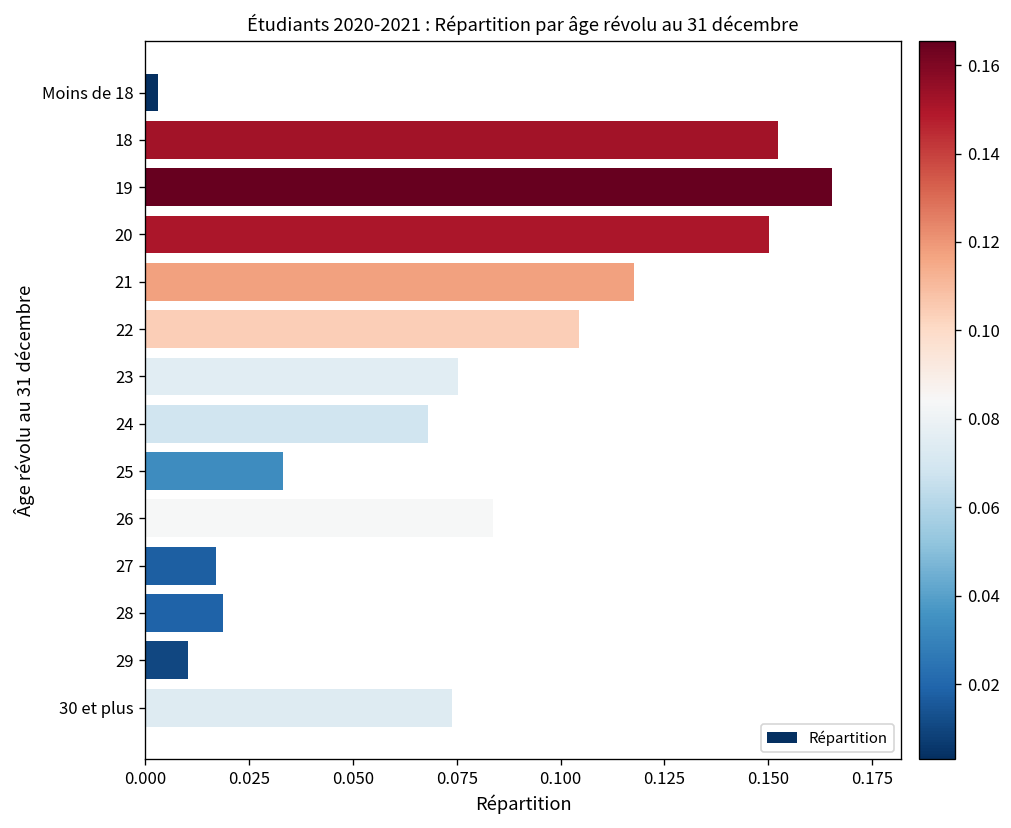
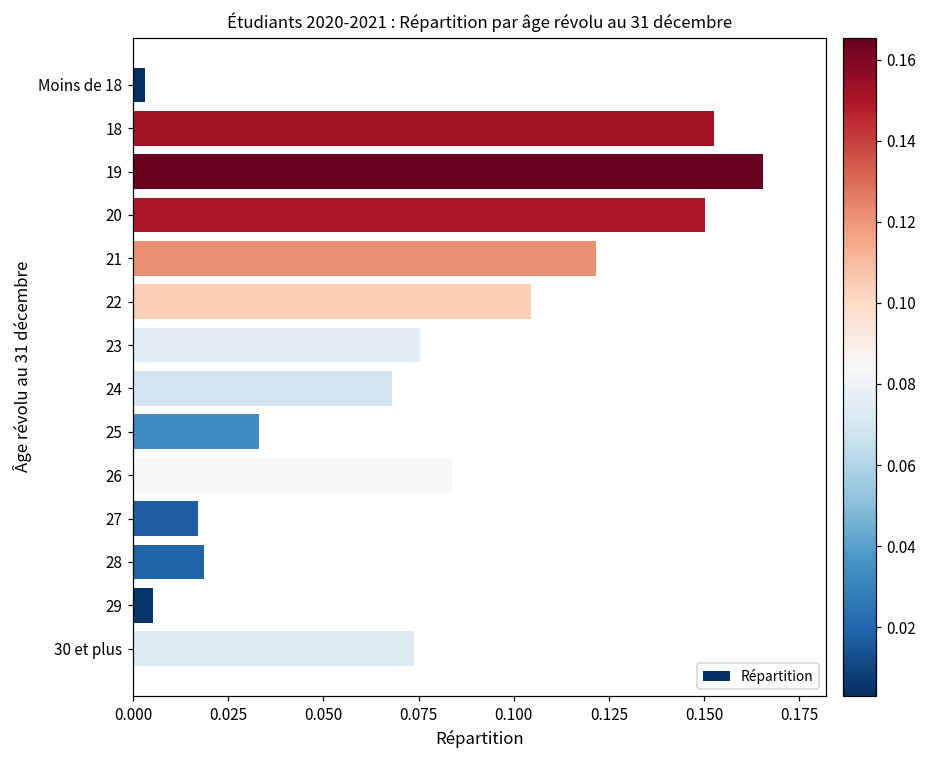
21: 0.118 -> 0.122
29: 0.010 -> 0.005
